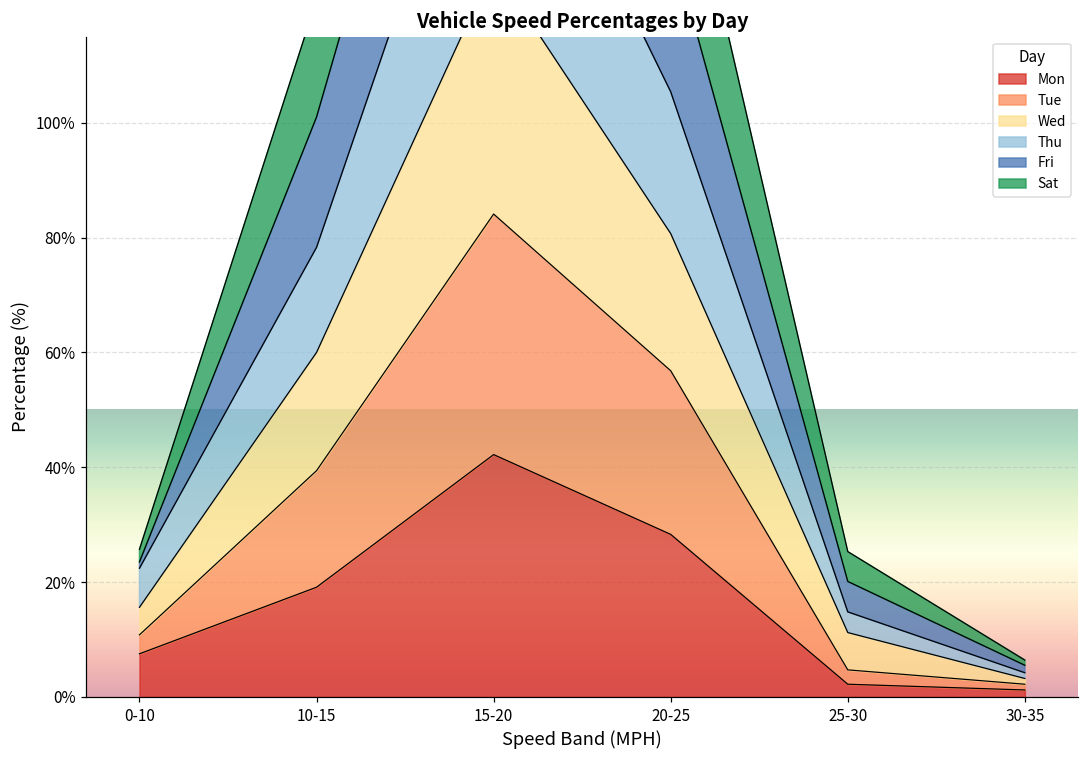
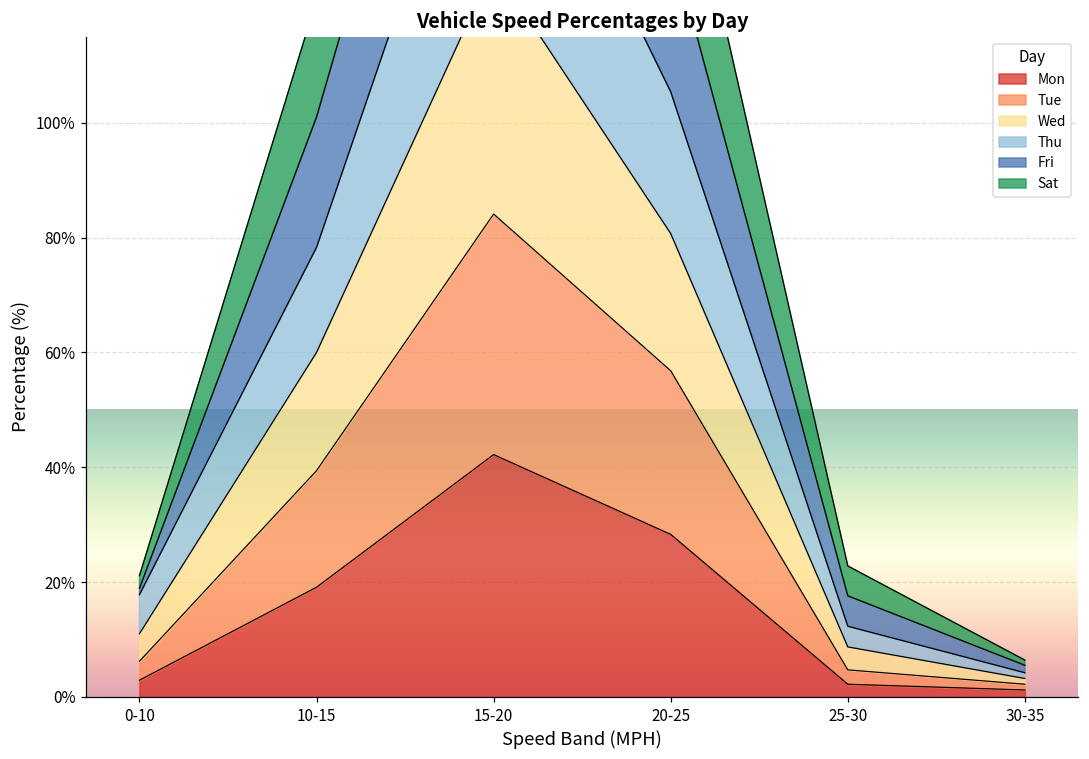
Mon, 0-10: 8% -> 3%
Wed, 25-30: 6% -> 4%
